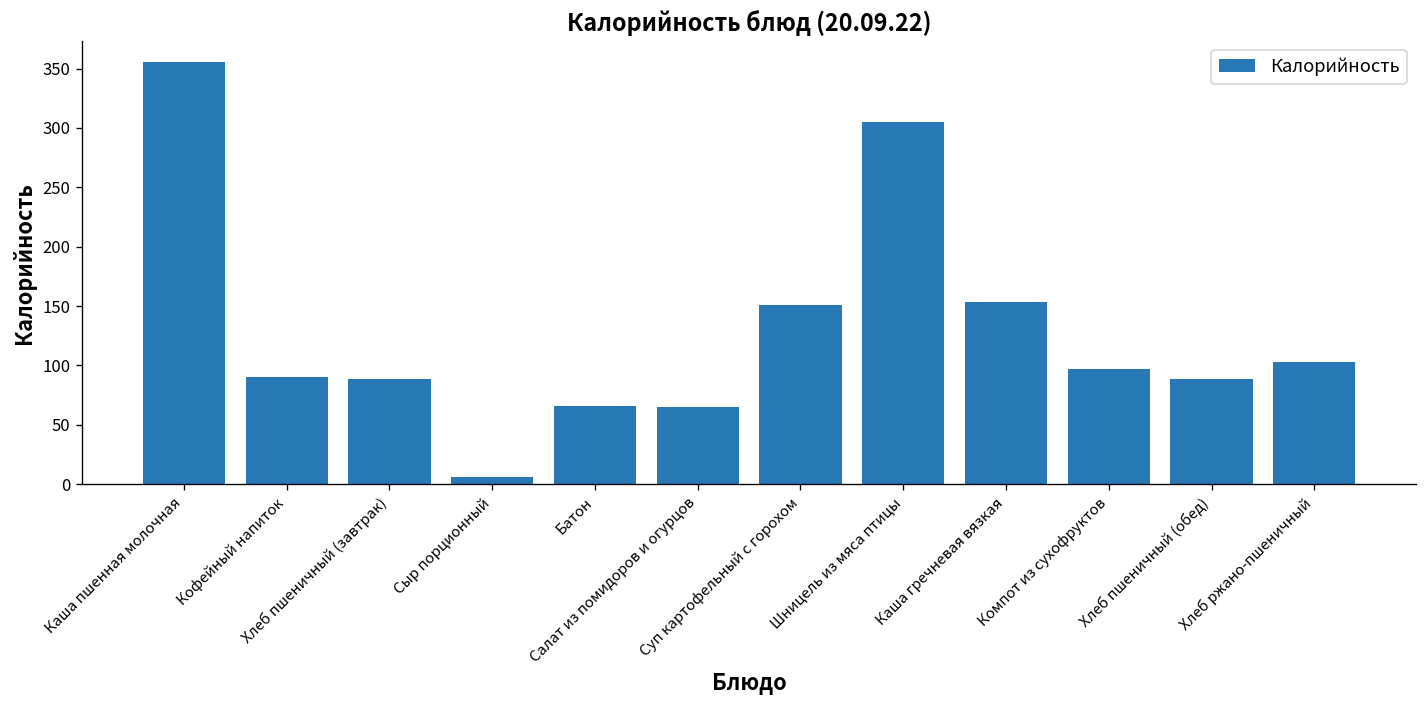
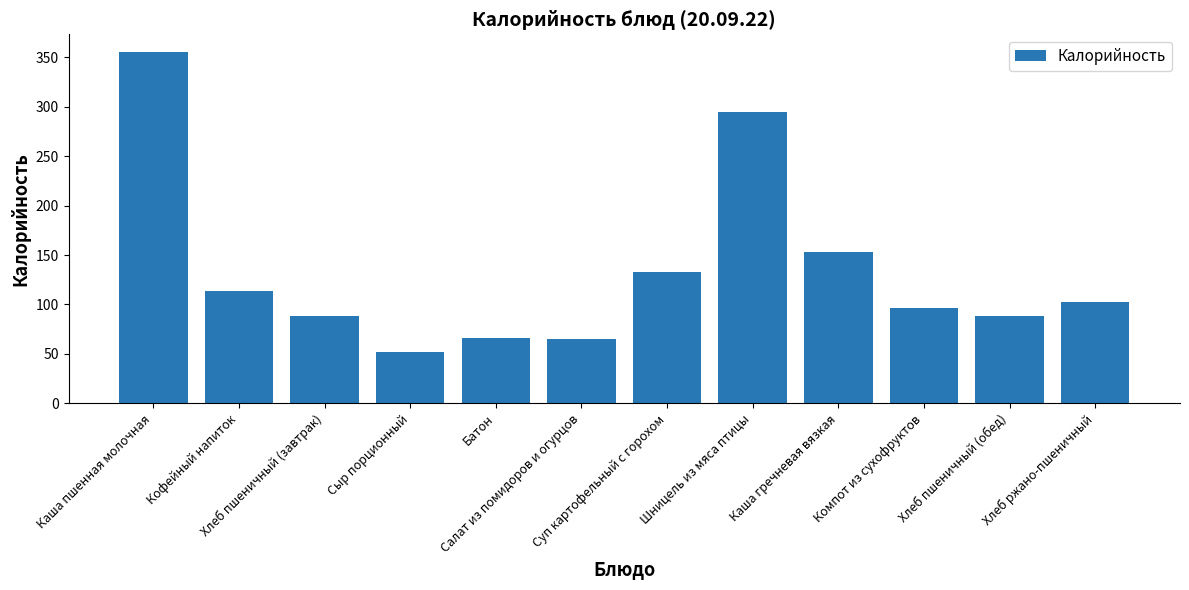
Кофейный напиток: 90 -> 110
Сыр порционный: 10 -> 50
Суп картофельный с горохом: 150 -> 130
Шницель из мяса птицы: 300 -> 290
